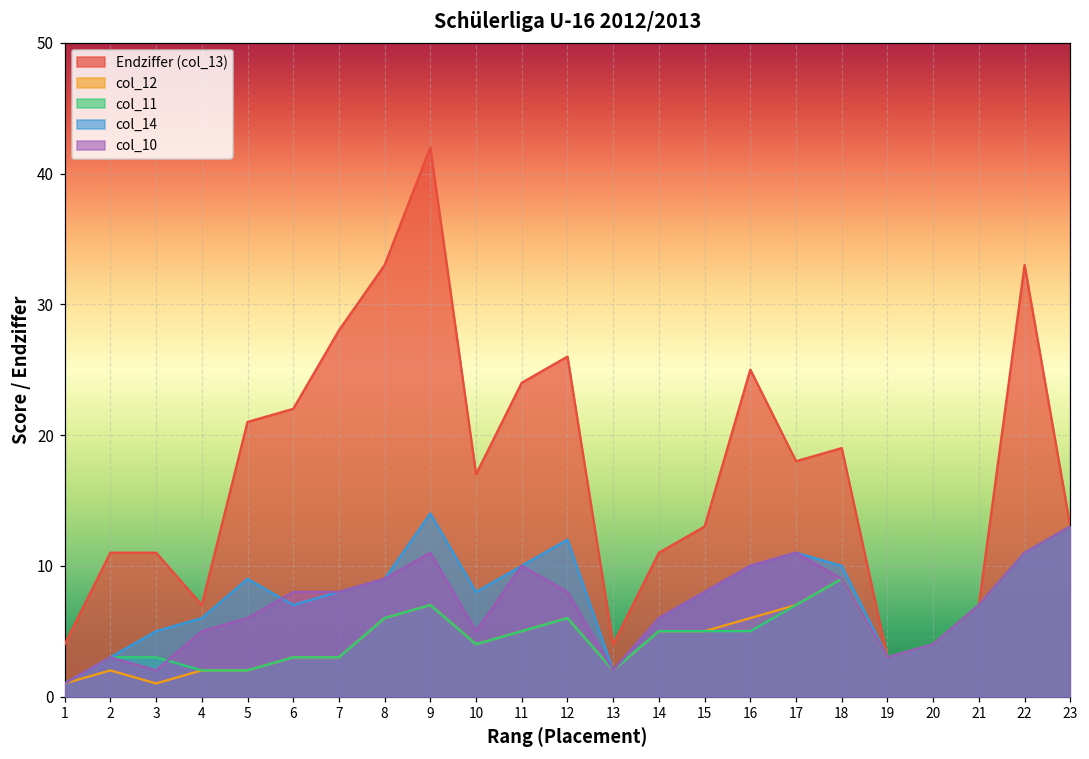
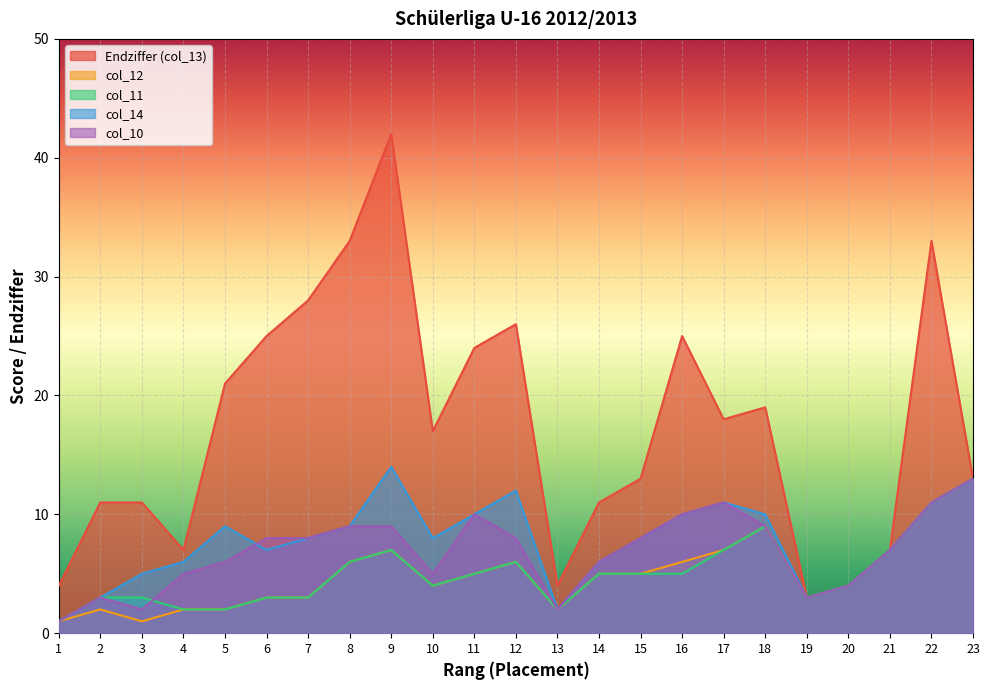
Endziffer (col_13), 6: 22 -> 25
col_10, 9: 11 -> 9
